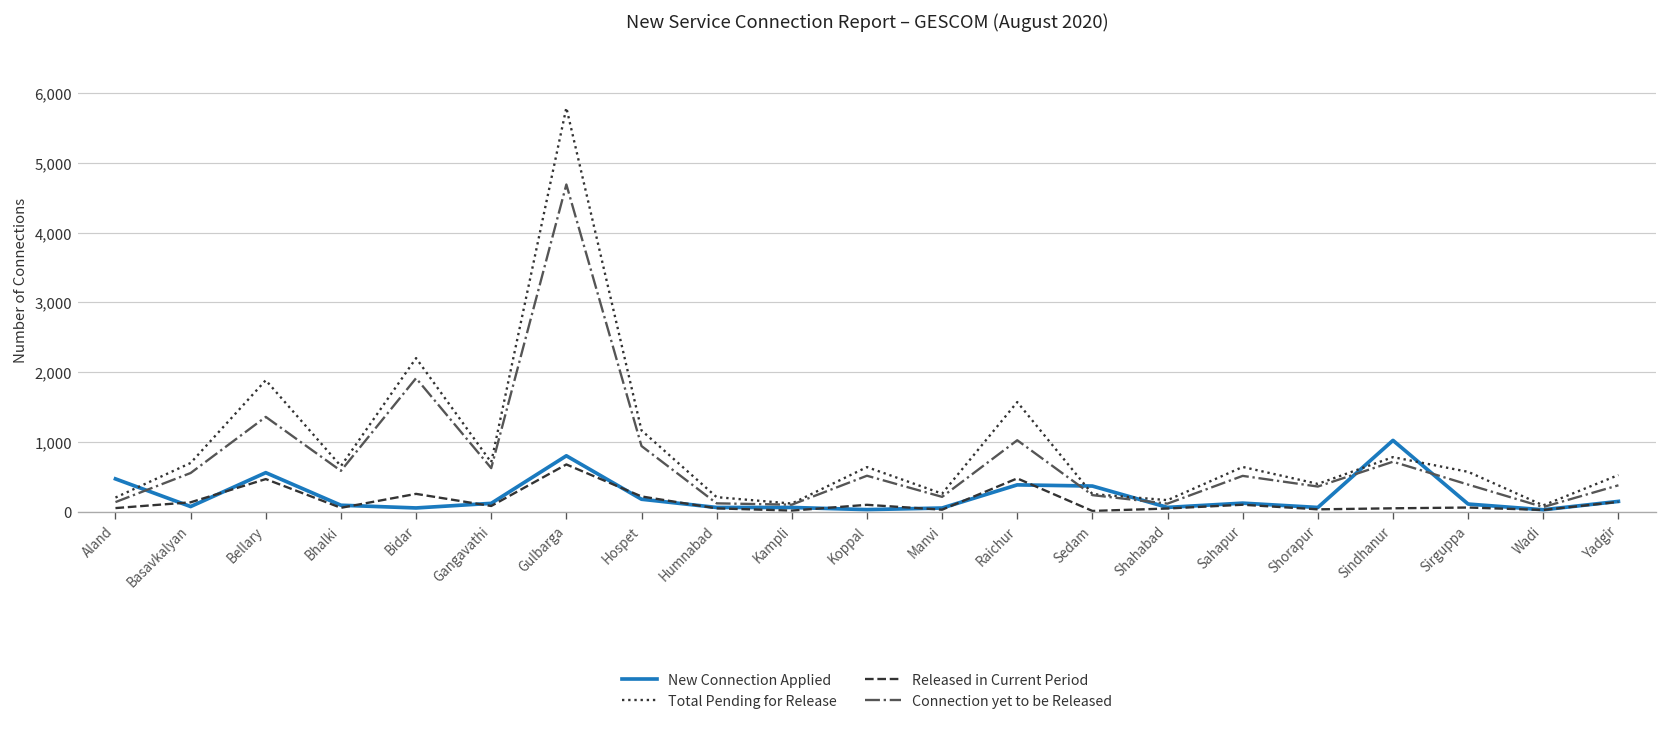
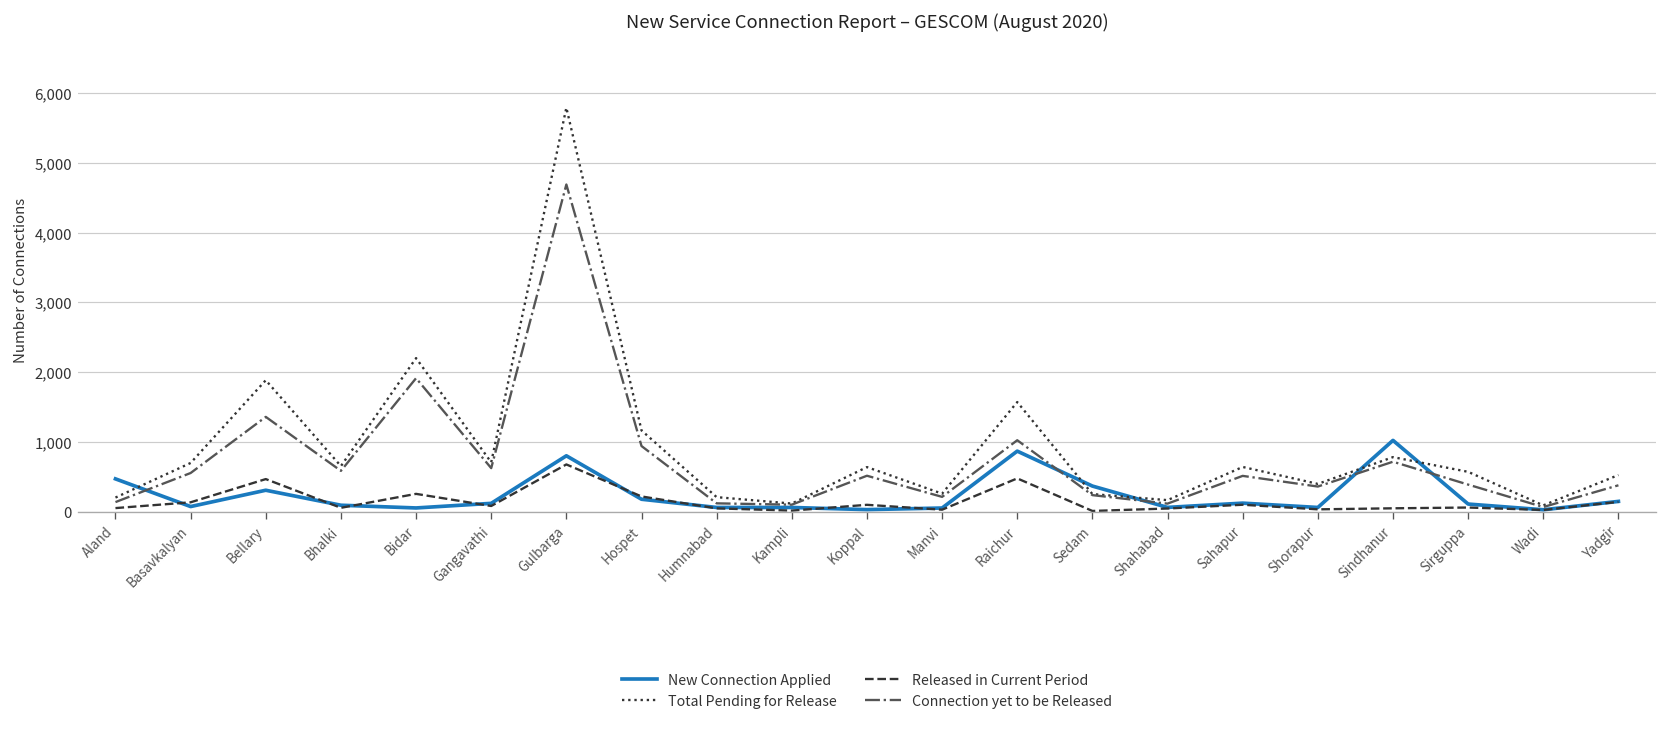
New Connection Applied, Bellary: 600 -> 300
New Connection Applied, Raichur: 400 -> 900
